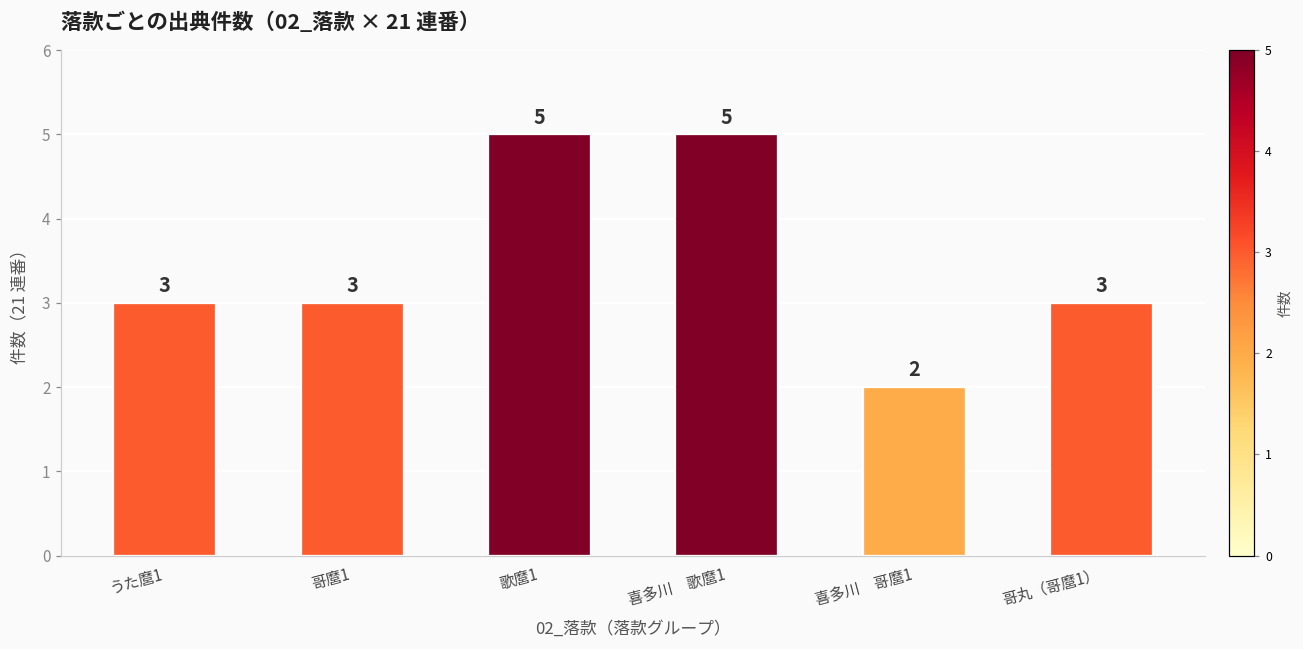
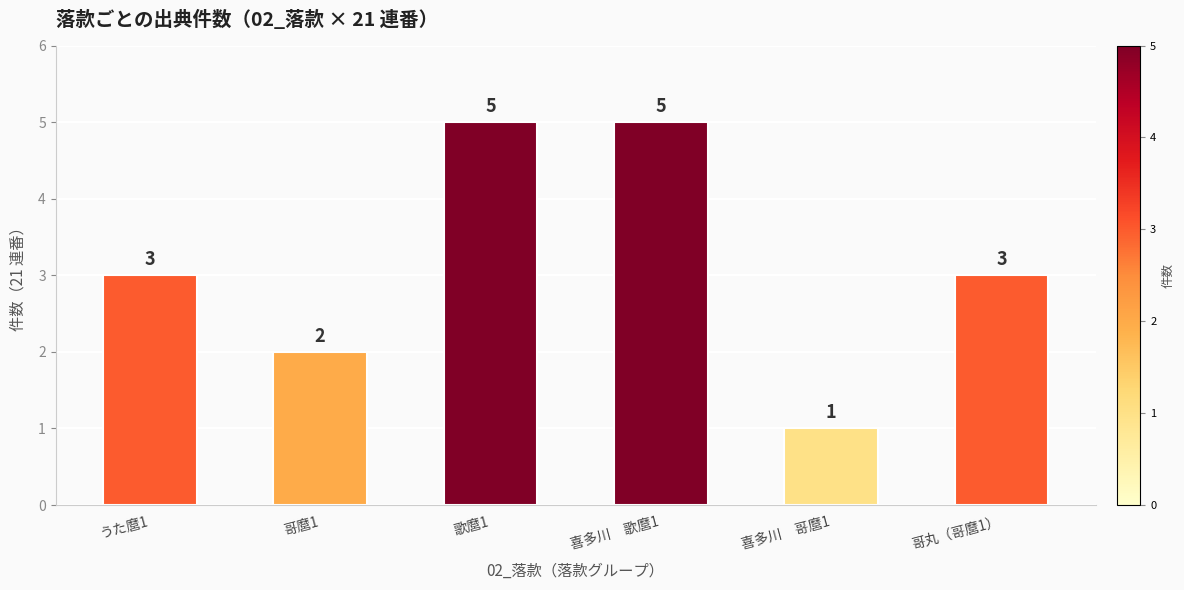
哥麿1: 3 -> 2
喜多川 哥麿1: 2 -> 1
